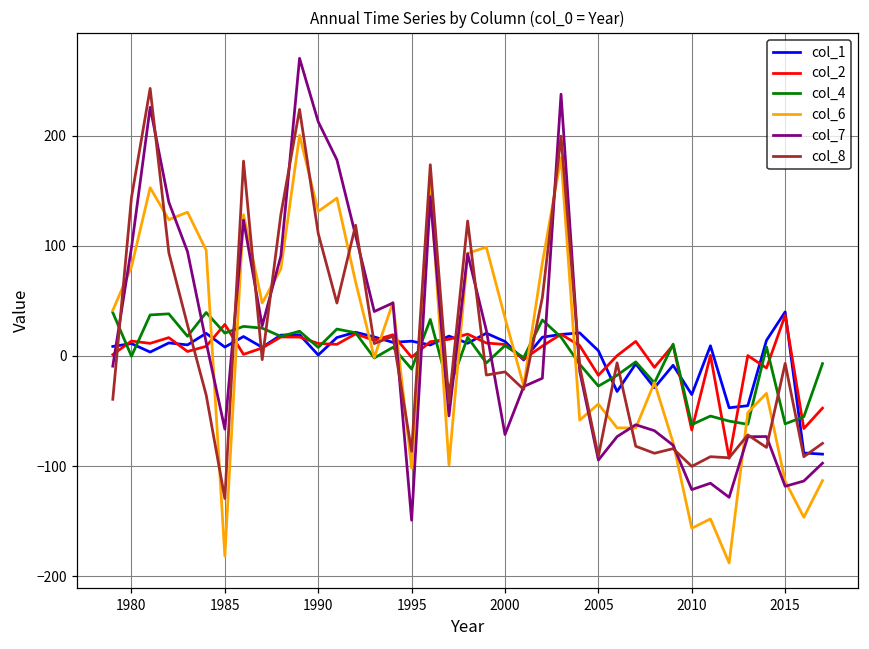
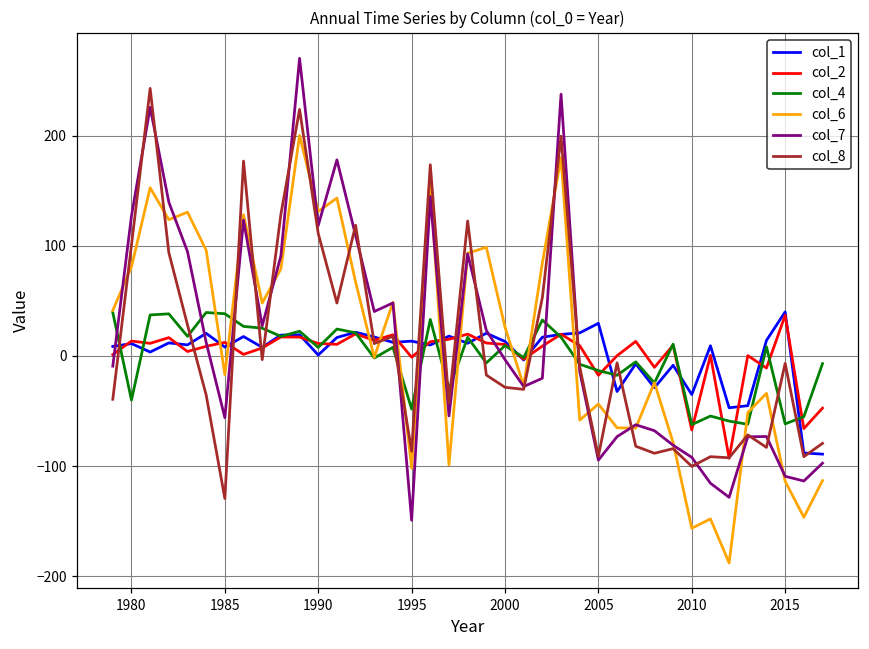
col_4, 1980: 0 -> -40
col_7, 1980: 98 -> 127
col_8, 1980: 144 -> 101
col_2, 1985: 29 -> 12
col_4, 1985: 21 -> 38
col_6, 1985: -182 -> -17
col_7, 1985: -67 -> -56
col_7, 1990: 213 -> 118
col_4, 1995: -12 -> -48
col_6, 2000: 35 -> 26
col_7, 2000: -71 -> -3
col_8, 2000: -15 -> -29
col_1, 2005: 5 -> 30
col_4, 2005: -27 -> -13
col_7, 2010: -121 -> -92
col_7, 2015: -118 -> -109
